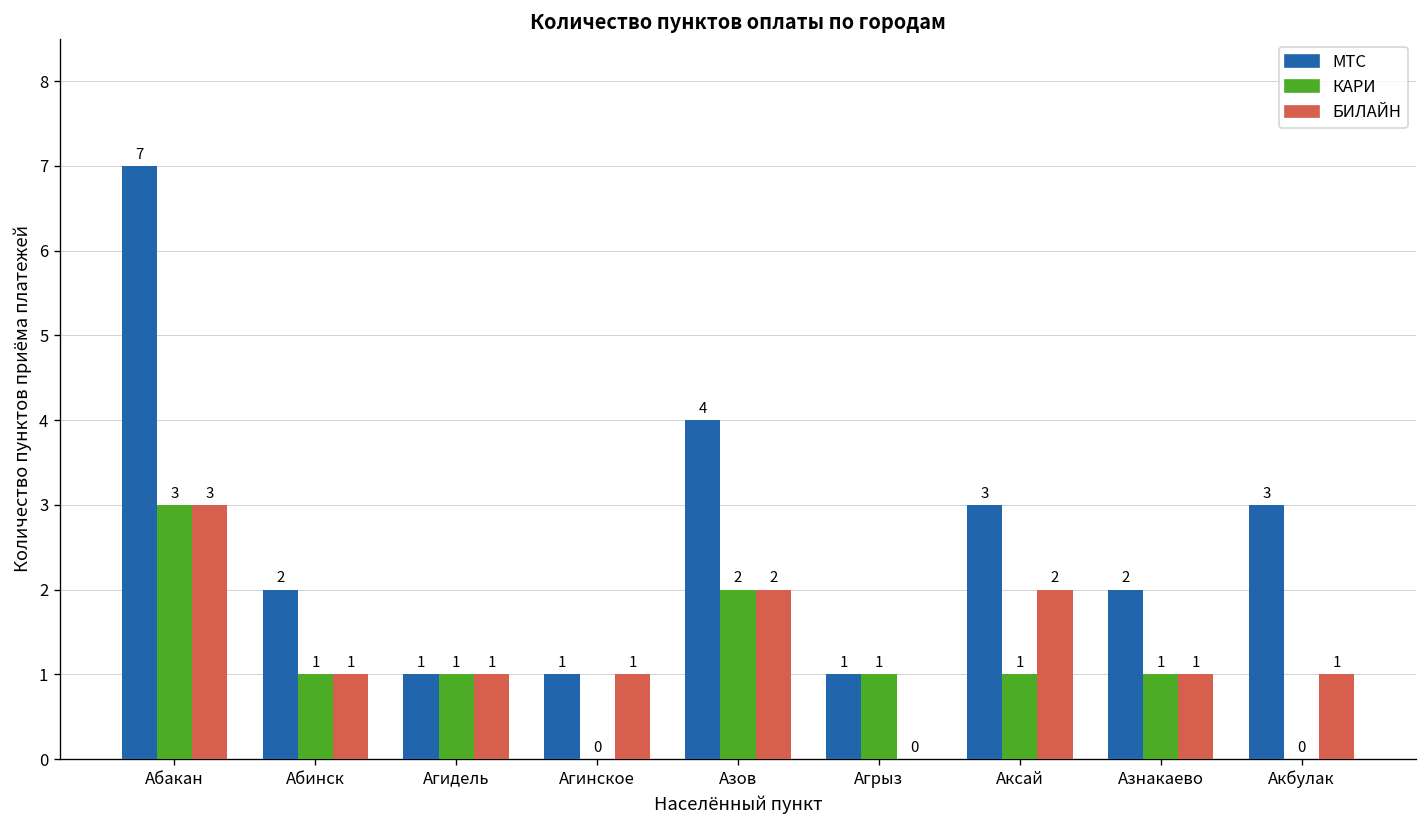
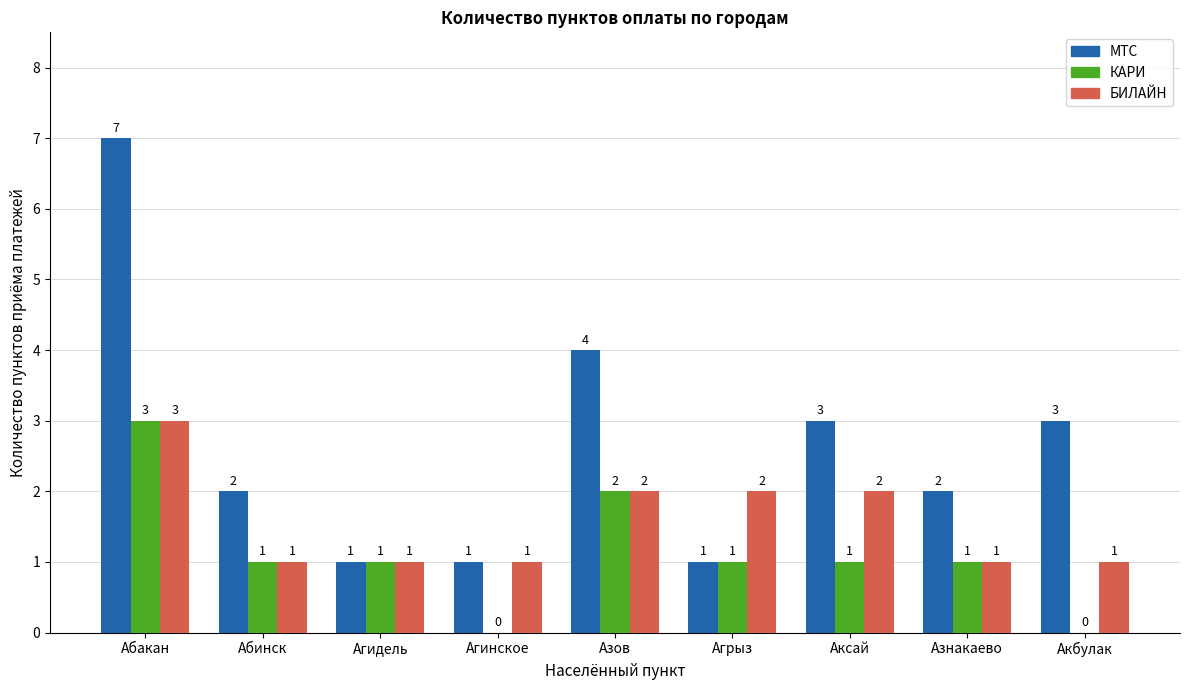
БИЛАЙН, Агрыз: 0 -> 2
